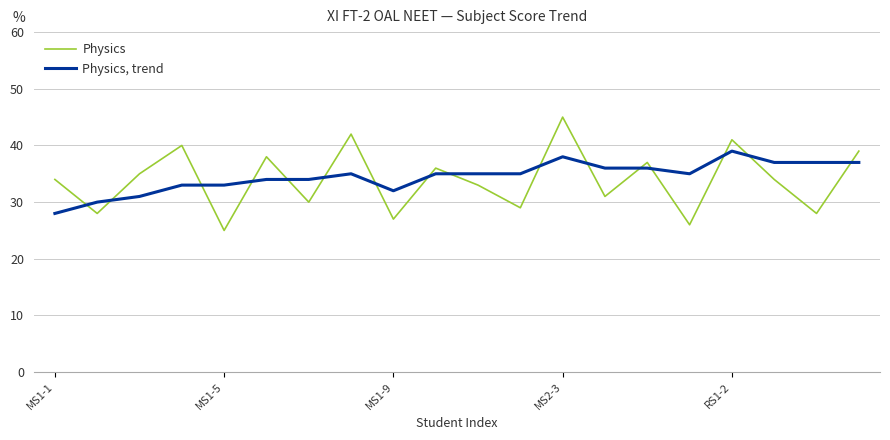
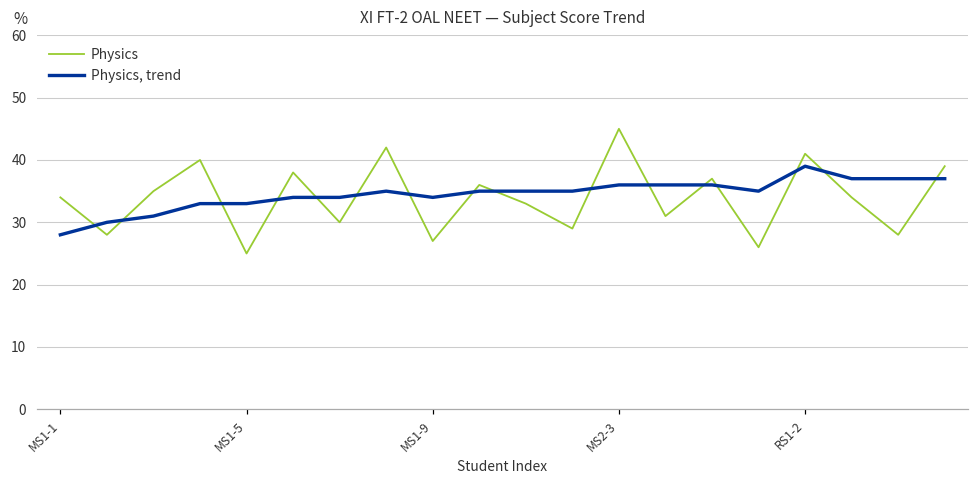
Physics, trend, MS1-9: 32 -> 34
Physics, trend, MS2-3: 38 -> 36
